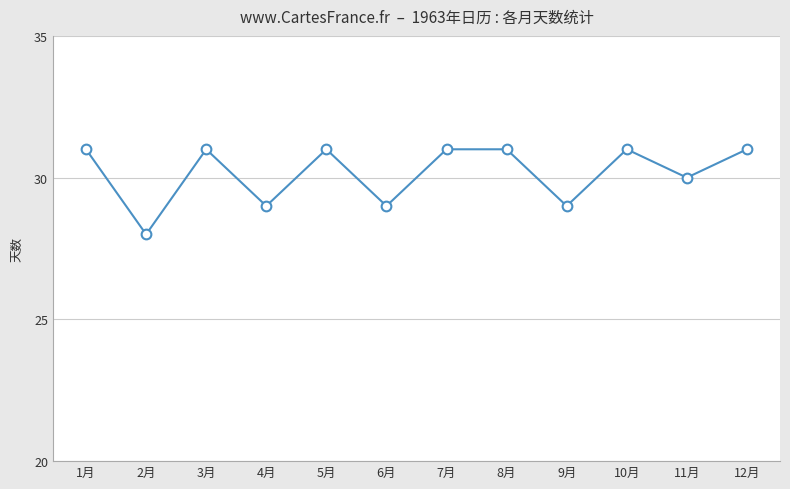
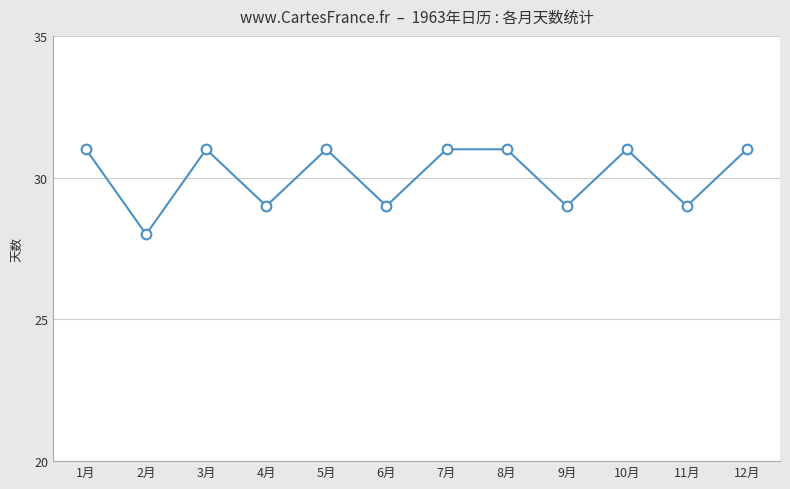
11月: 30 -> 29
